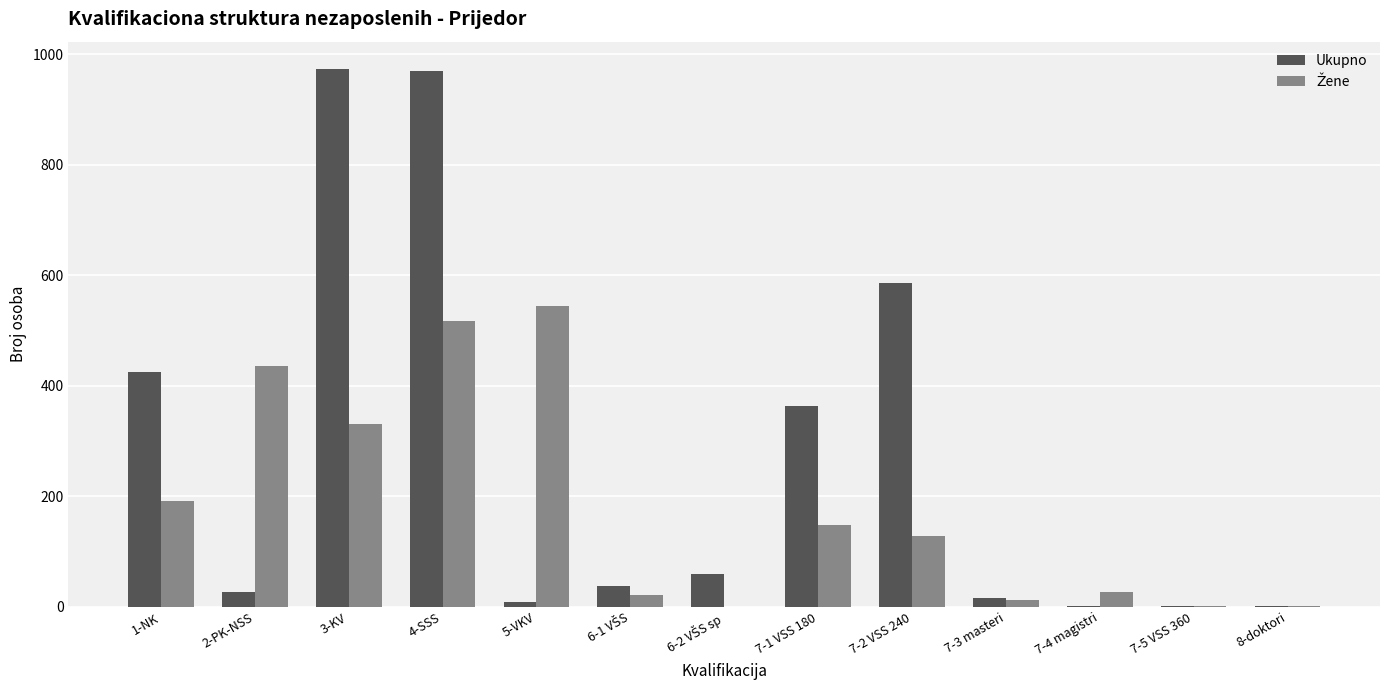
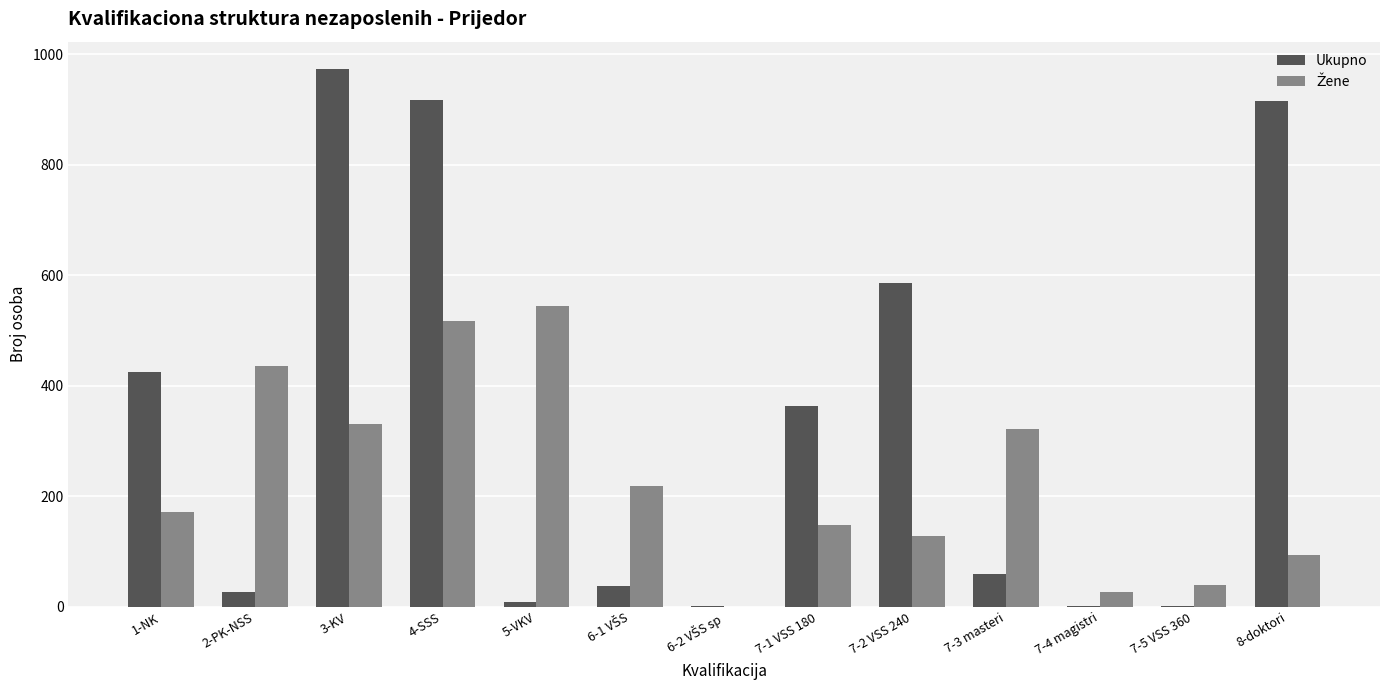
Žene, 1-NK: 190 -> 170
Ukupno, 4-SSS: 970 -> 920
Žene, 6-1 VŠS: 20 -> 220
Ukupno, 6-2 VŠS sp: 60 -> 0
Ukupno, 7-3 masteri: 20 -> 60
Žene, 7-3 masteri: 10 -> 320
Žene, 7-5 VSS 360: 0 -> 40
Ukupno, 8-doktori: 0 -> 920
Žene, 8-doktori: 0 -> 90
